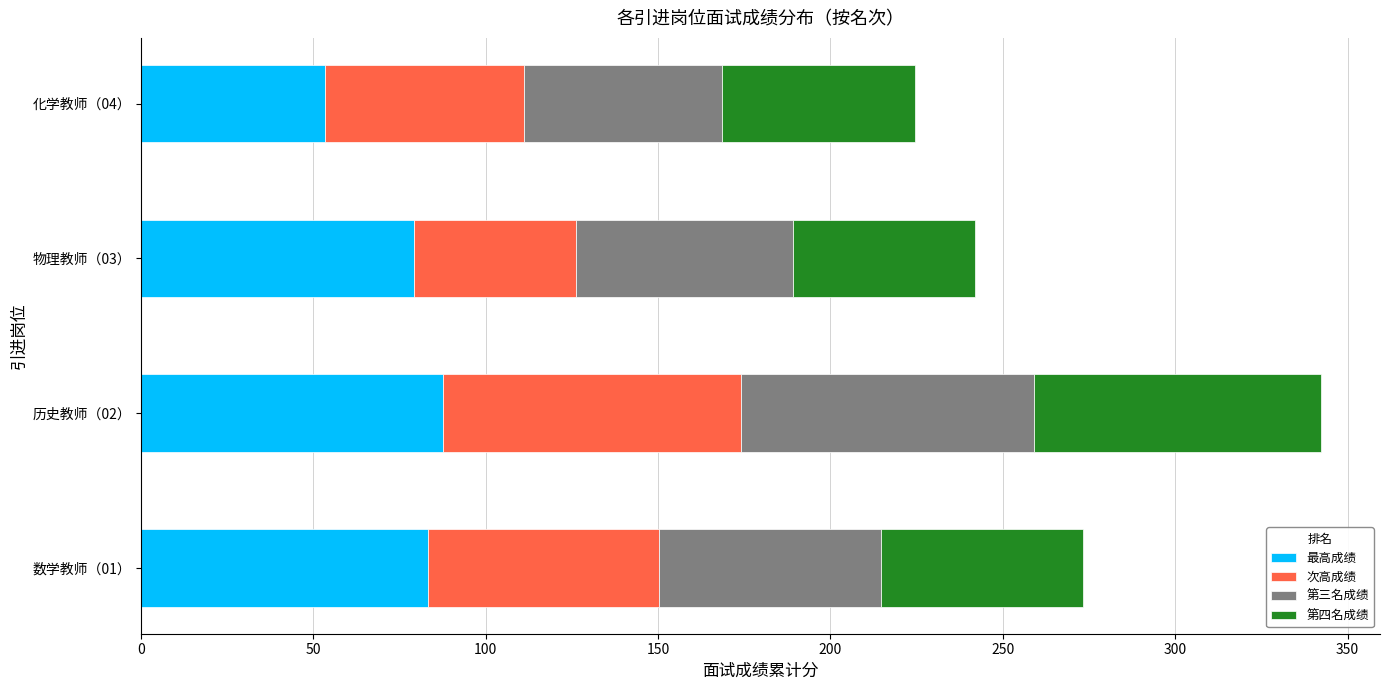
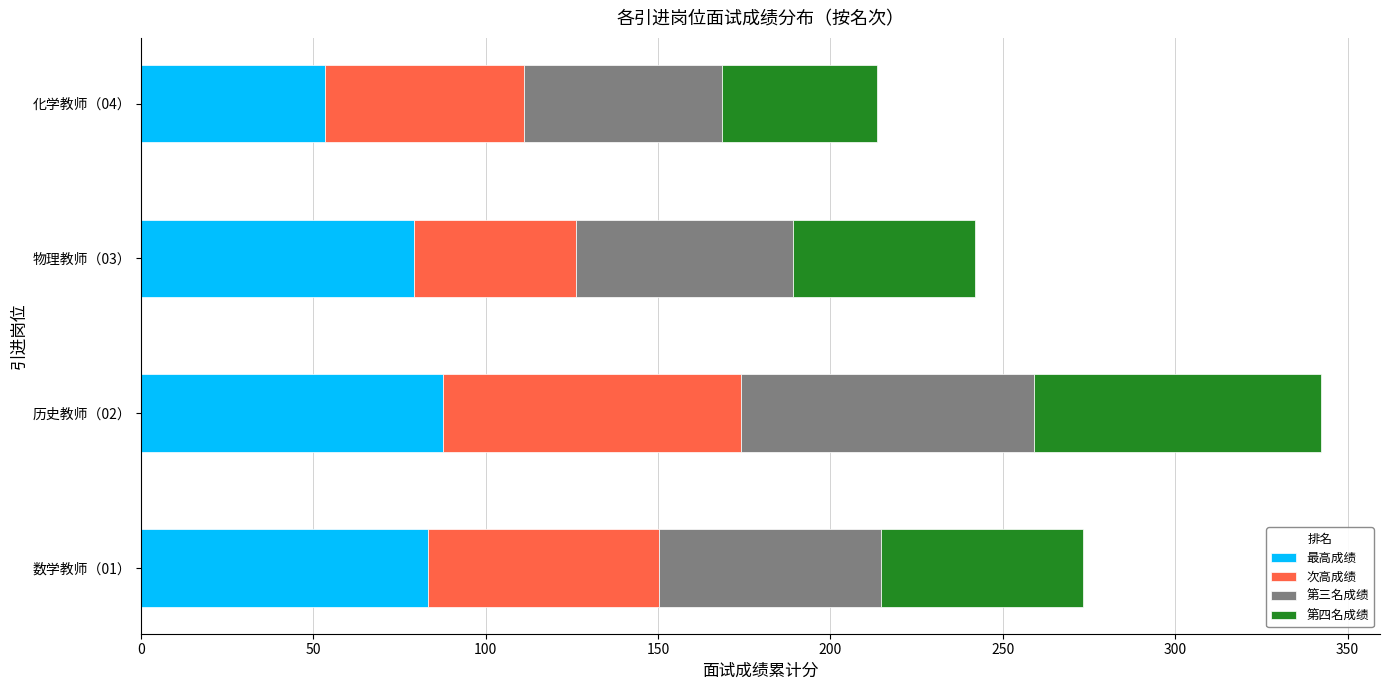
第四名成绩, 化学教师（04）: 56 -> 45
